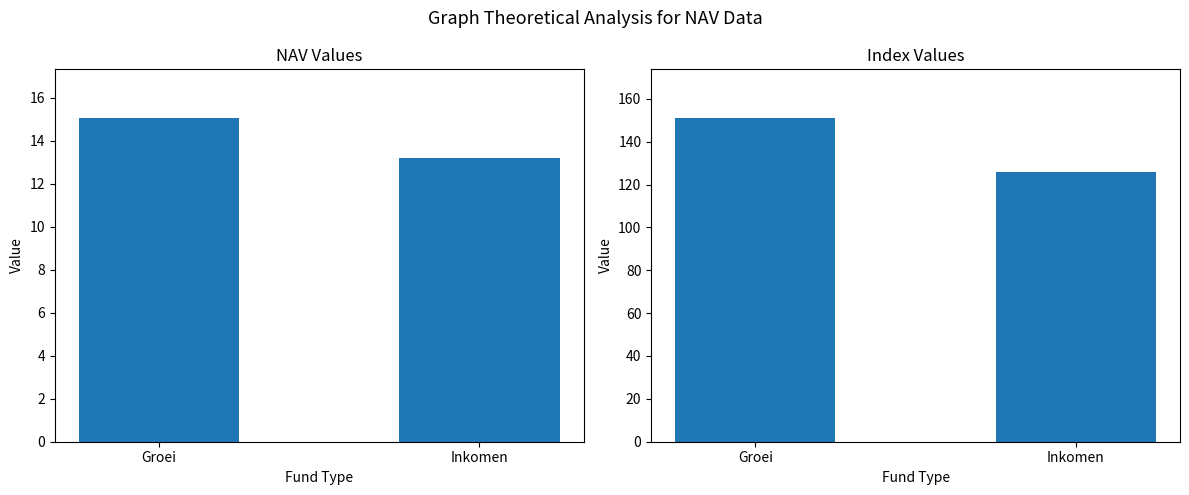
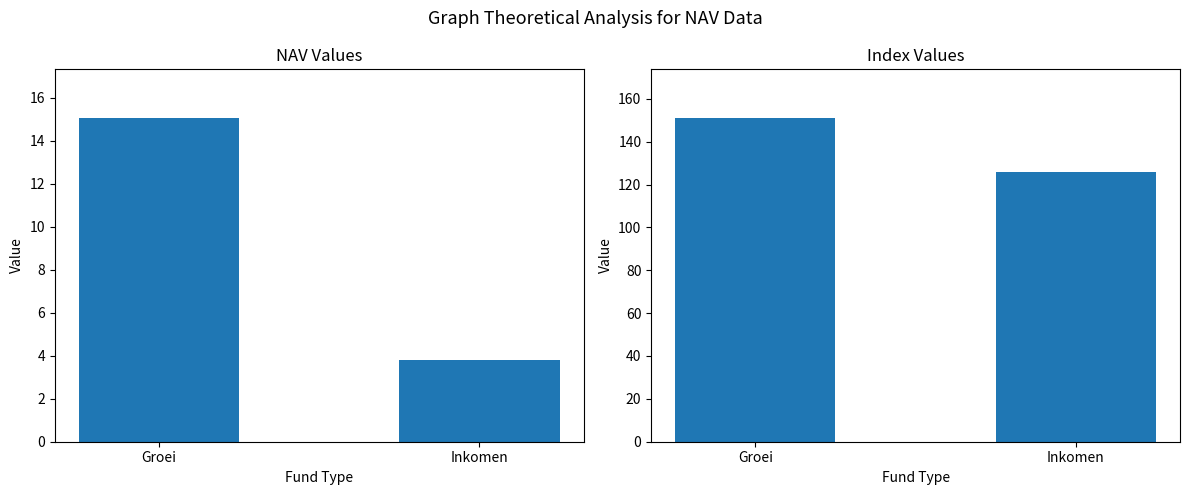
NAV Values, Inkomen: 13.2 -> 3.8
